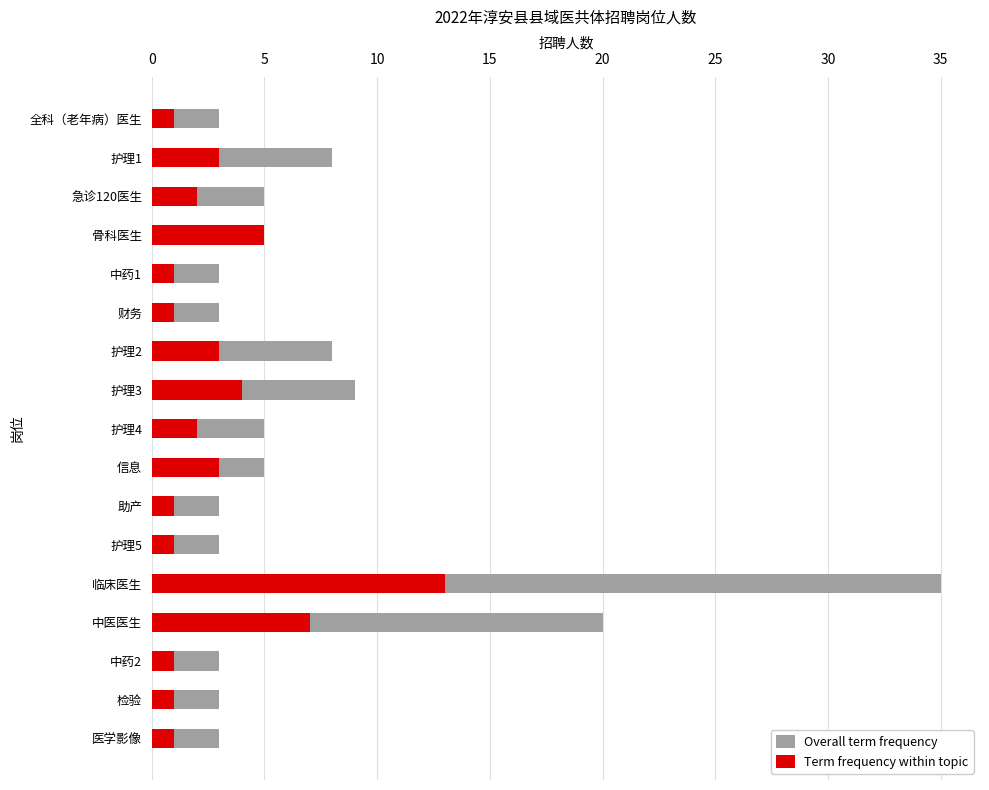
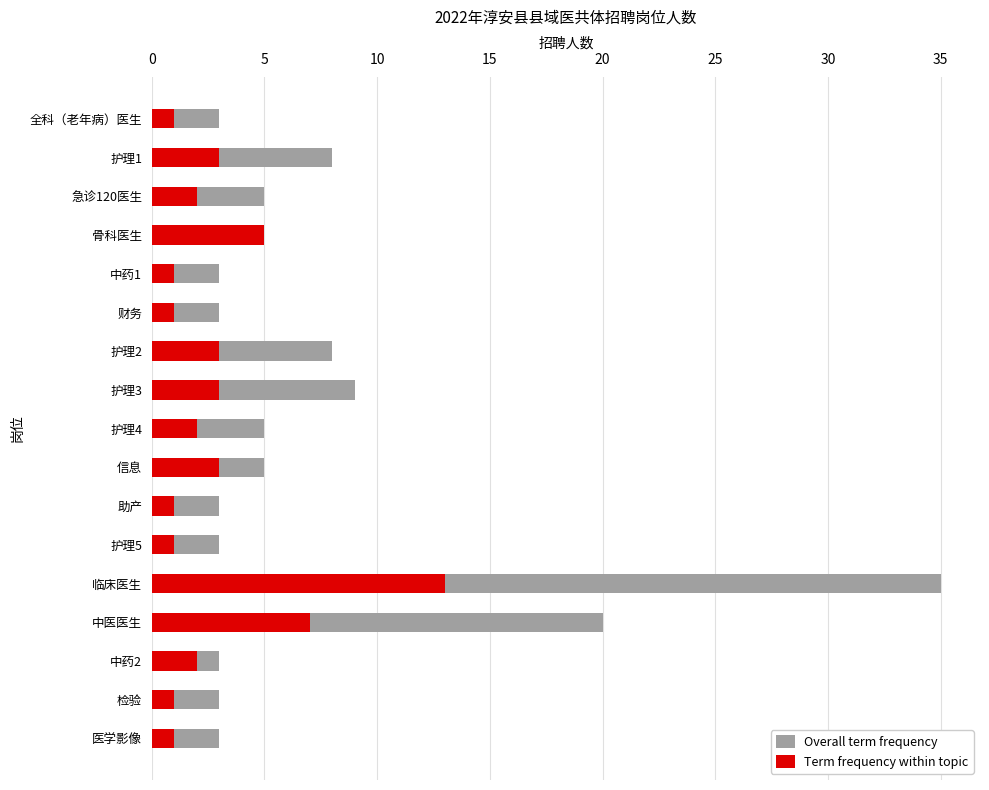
Term frequency within topic, 护理3: 4 -> 3
Term frequency within topic, 中药2: 1 -> 2
